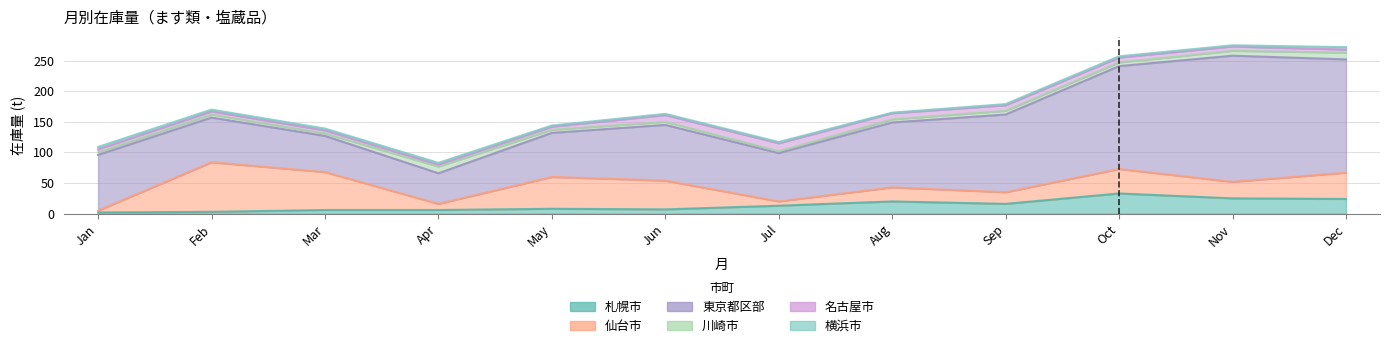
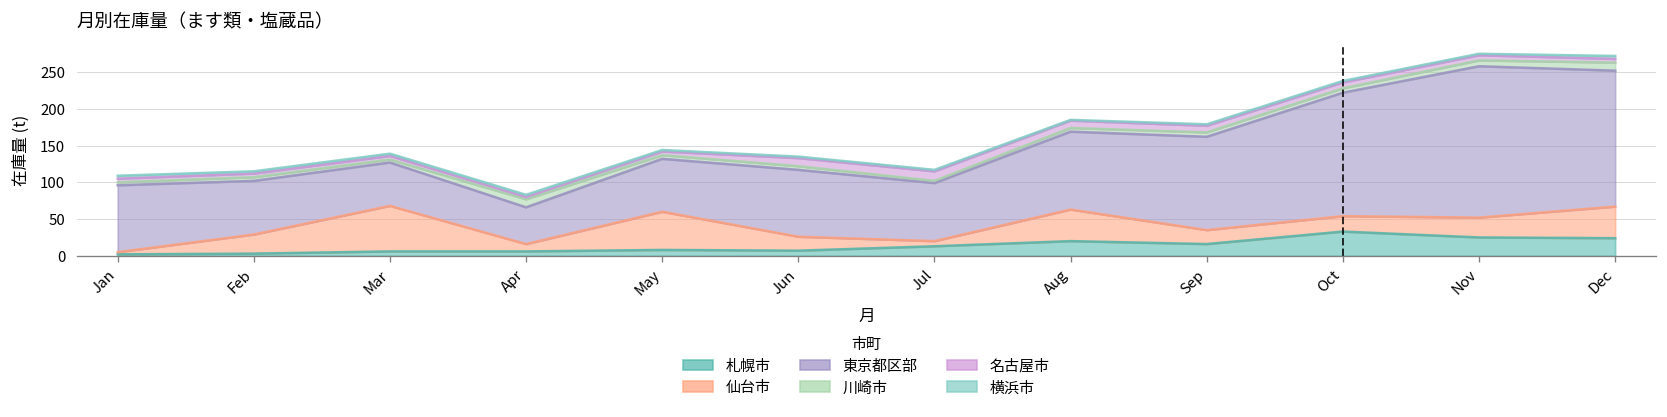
仙台市, Feb: 80 -> 30
仙台市, Jun: 50 -> 20
仙台市, Aug: 20 -> 40
仙台市, Oct: 40 -> 20
